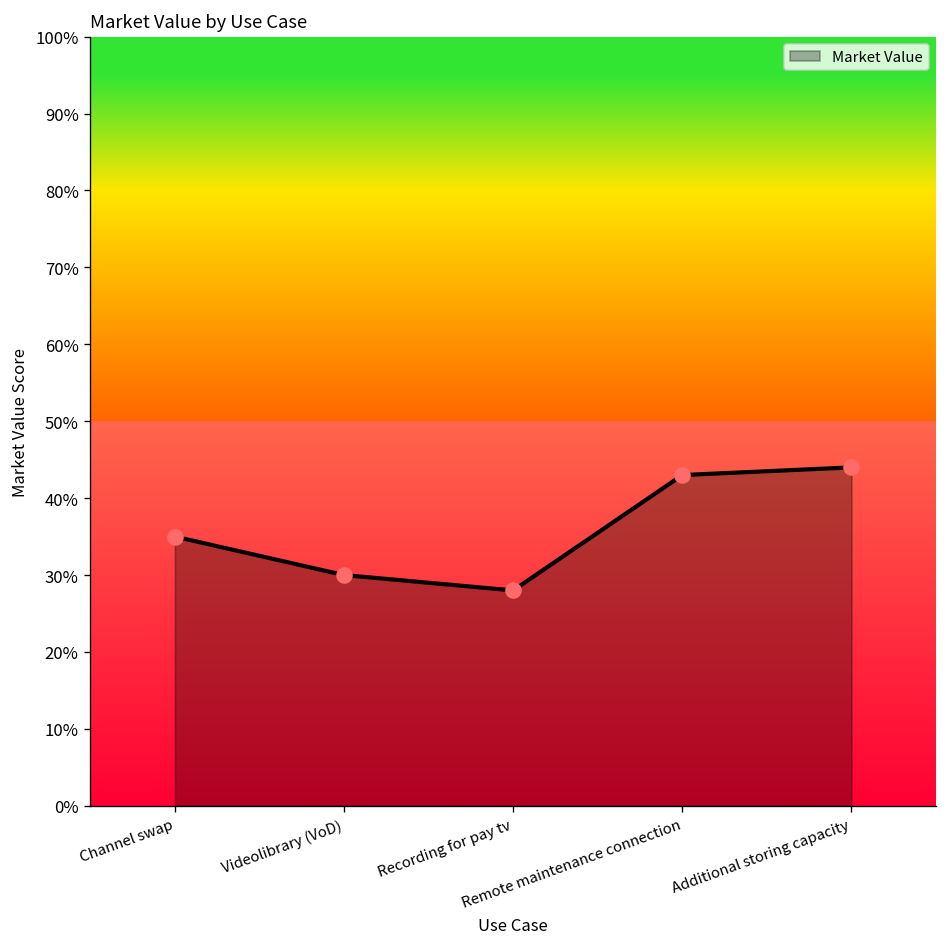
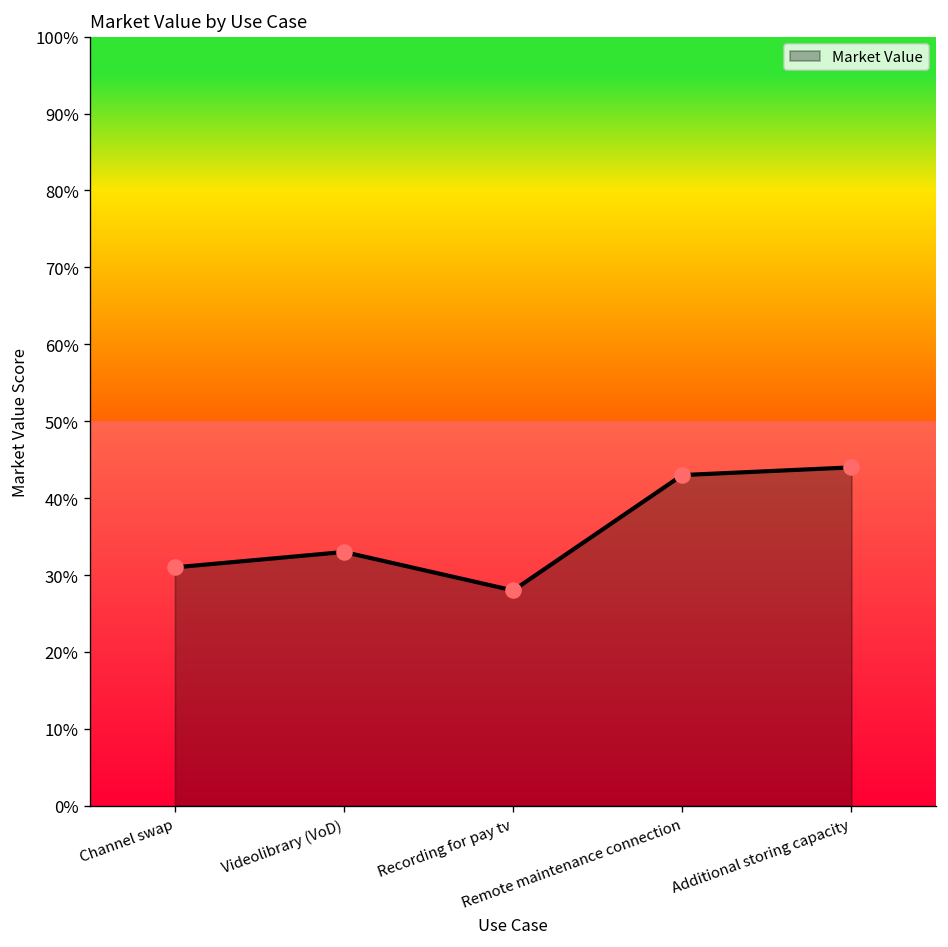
Channel swap: 35% -> 31%
Videolibrary (VoD): 30% -> 33%
